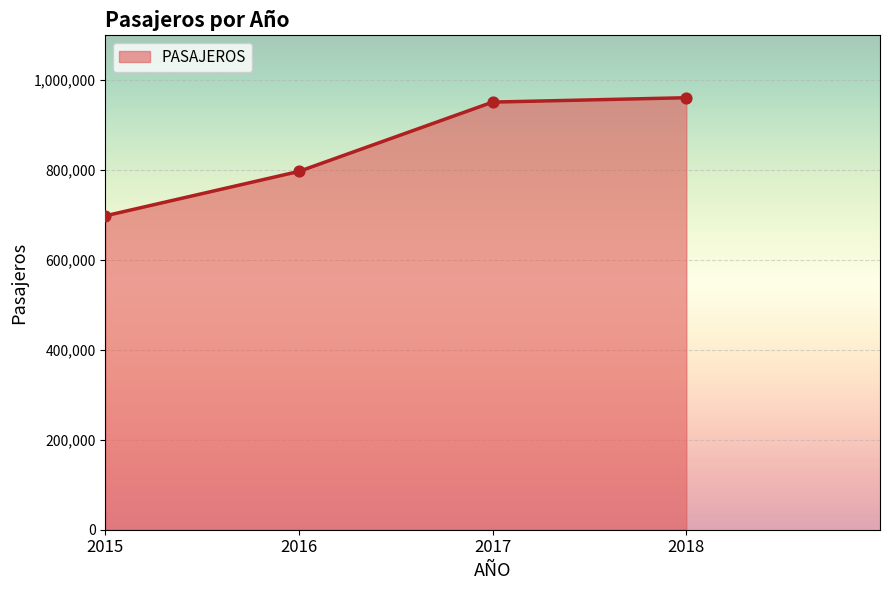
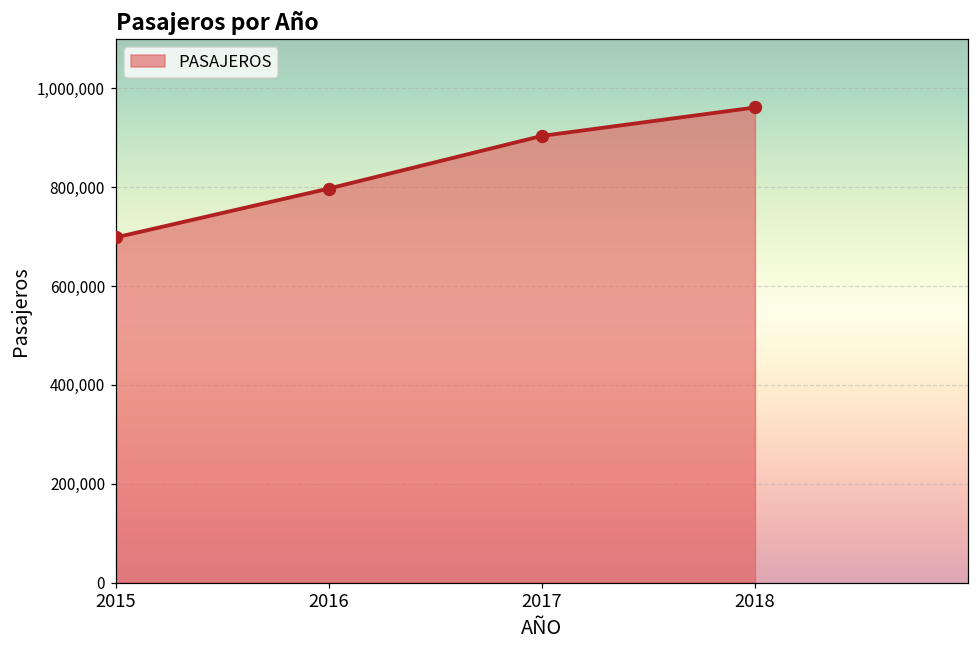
2017: 950,000 -> 900,000
